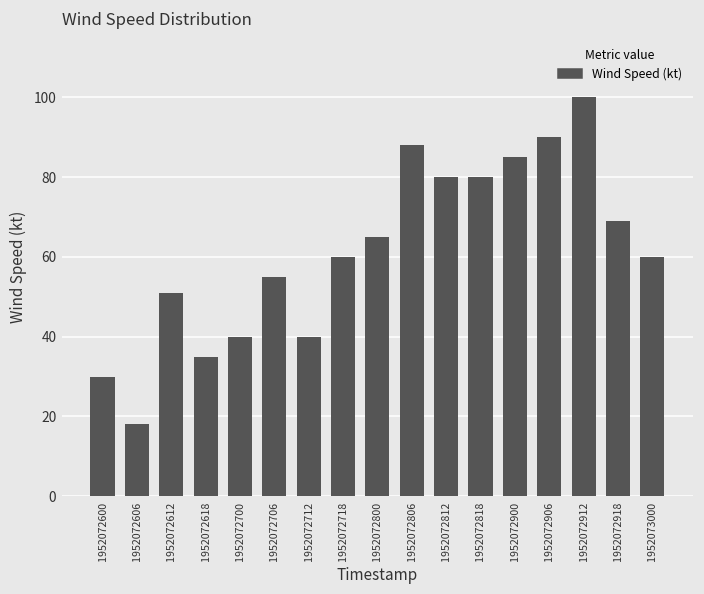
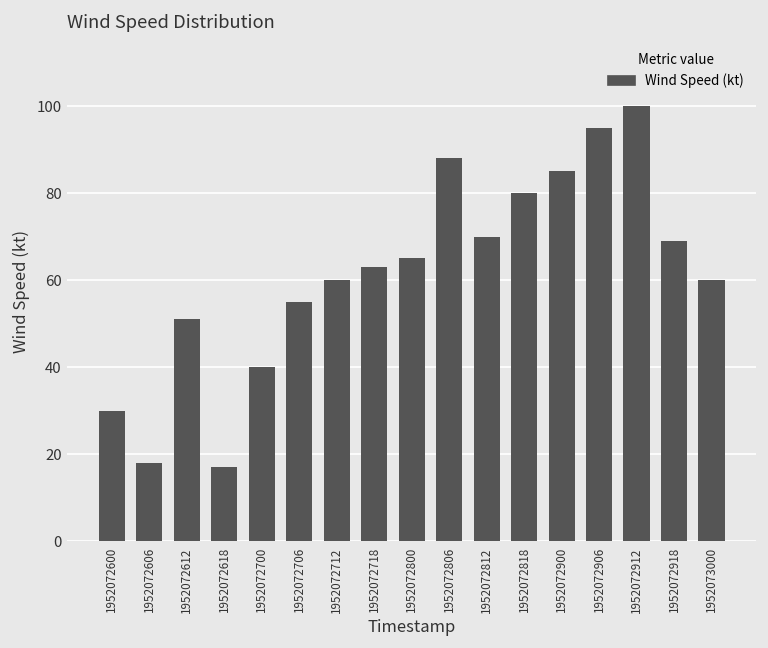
1952072618: 35 -> 17
1952072712: 40 -> 60
1952072718: 60 -> 63
1952072812: 80 -> 70
1952072906: 90 -> 95
